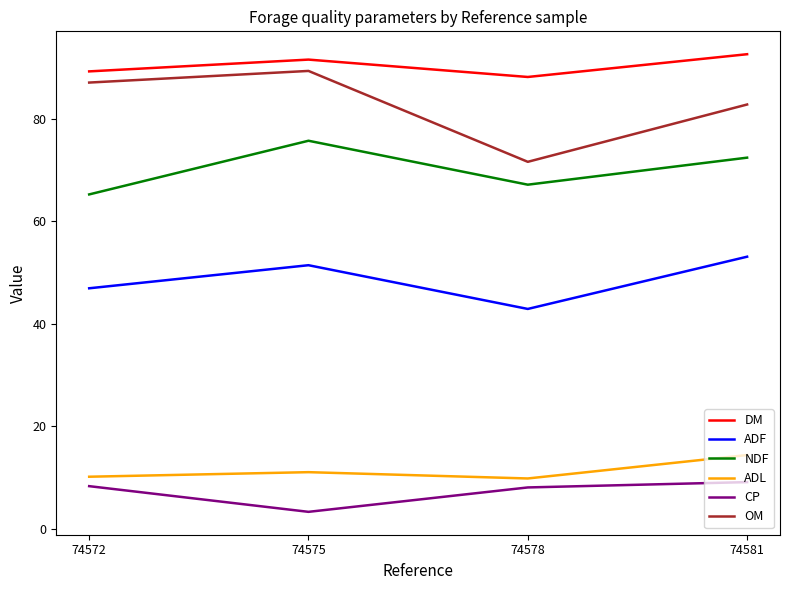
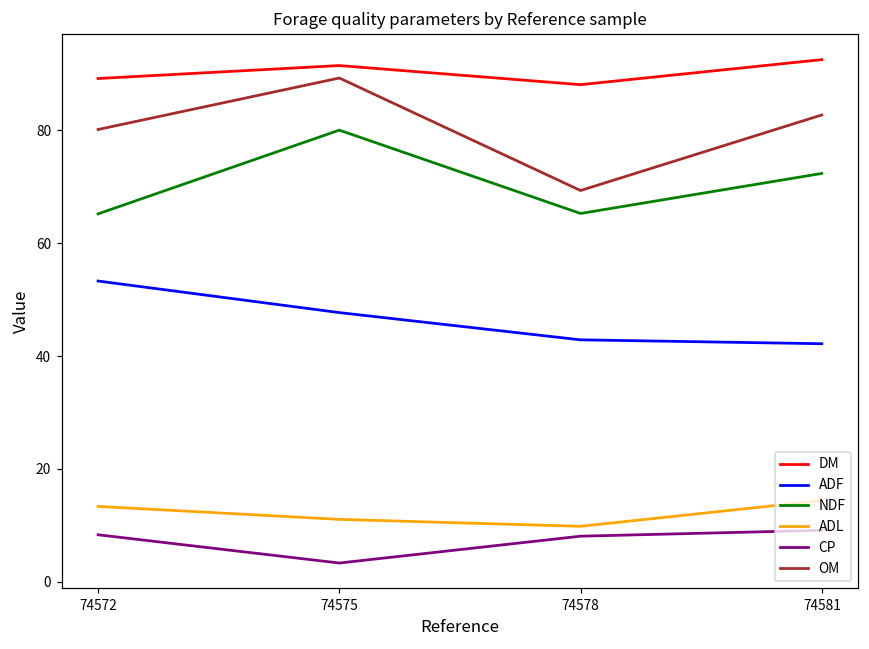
ADF, 74572: 47 -> 53
ADL, 74572: 10 -> 13
OM, 74572: 87 -> 80
ADF, 74575: 51 -> 48
NDF, 74575: 76 -> 80
NDF, 74578: 67 -> 65
OM, 74578: 72 -> 69
ADF, 74581: 53 -> 42
